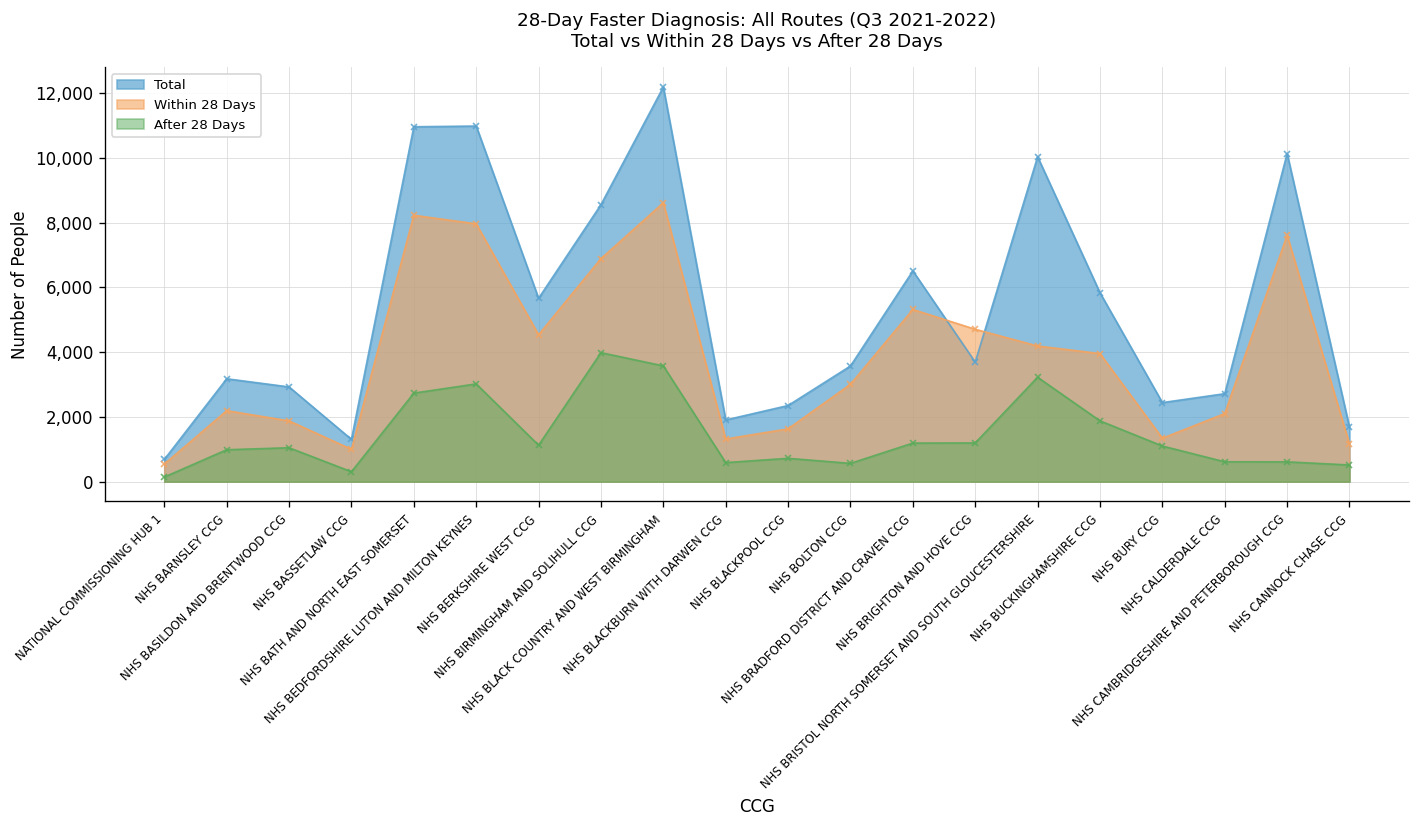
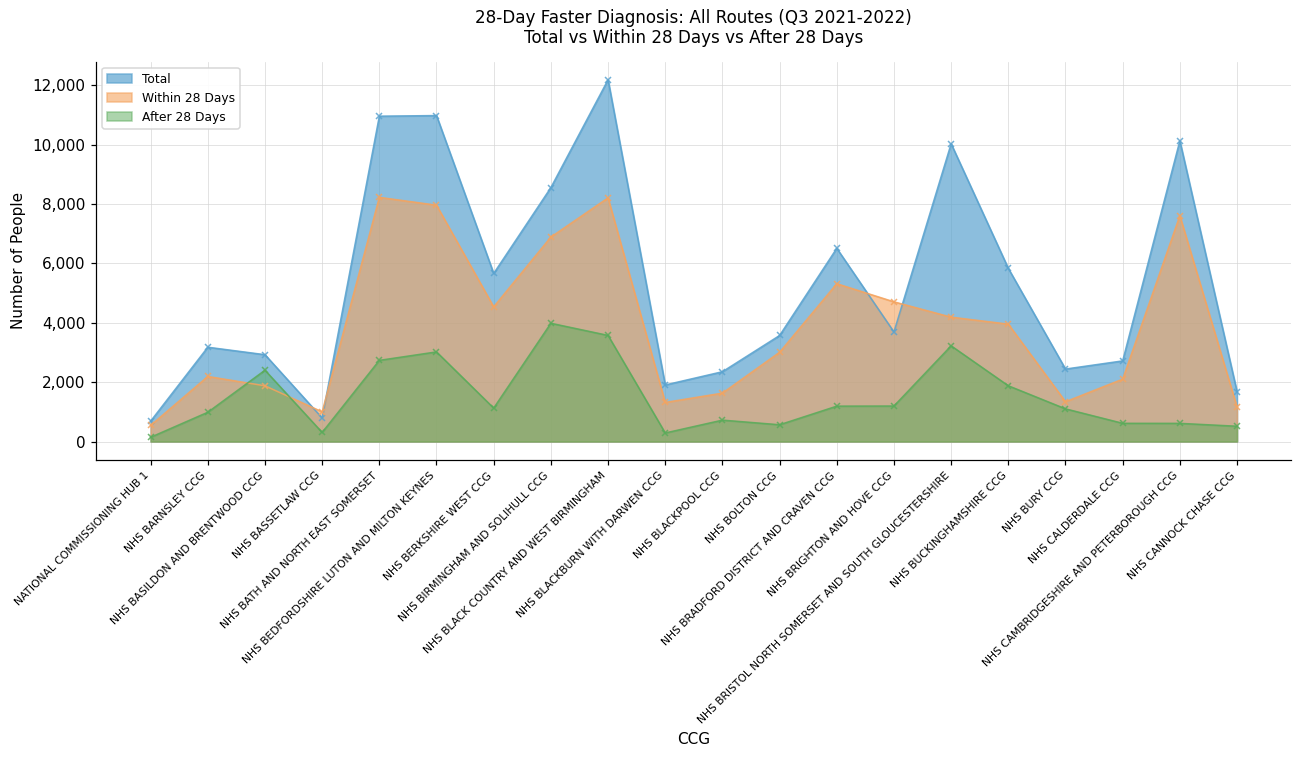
After 28 Days, NHS BASILDON AND BRENTWOOD CCG: 1,000 -> 2,400
Total, NHS BASSETLAW CCG: 1,300 -> 800
Within 28 Days, NHS BLACK COUNTRY AND WEST BIRMINGHAM: 8,600 -> 8,200
After 28 Days, NHS BLACKBURN WITH DARWEN CCG: 600 -> 300
